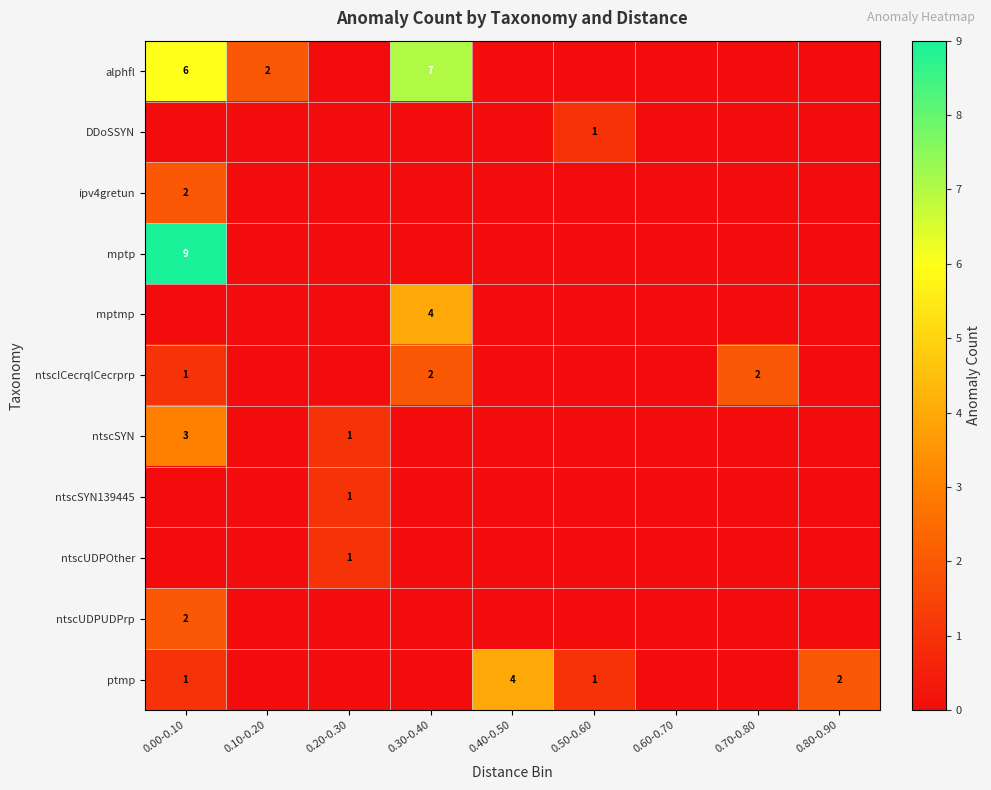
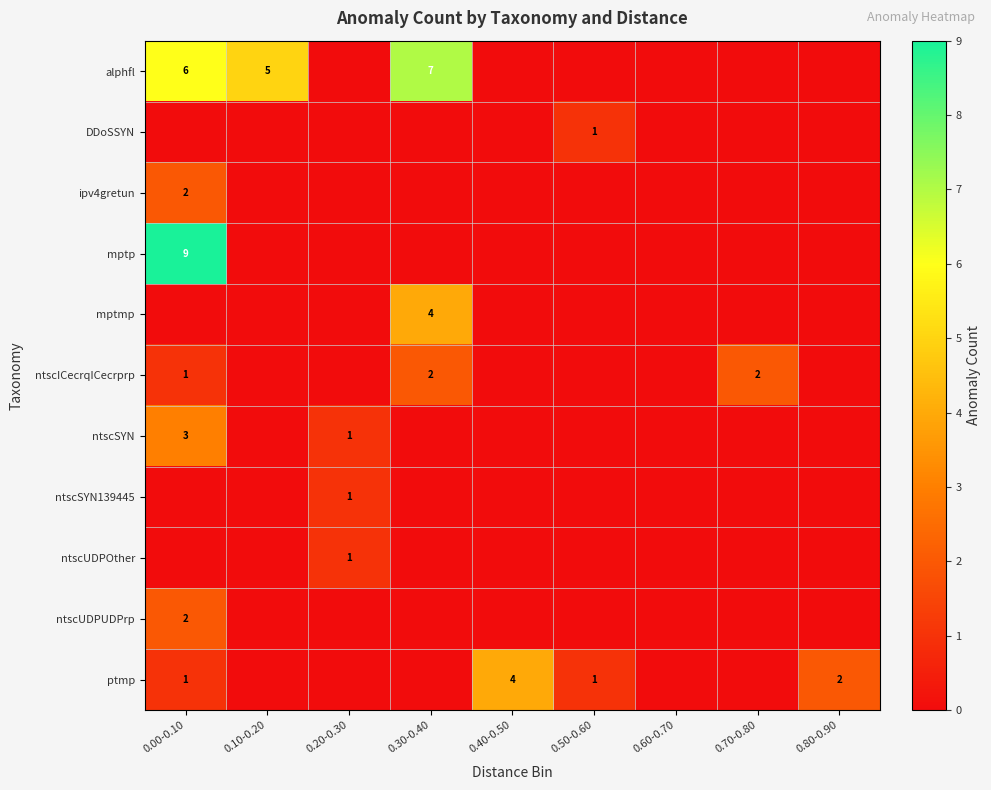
alphfl, 0.10-0.20: 2 -> 5
